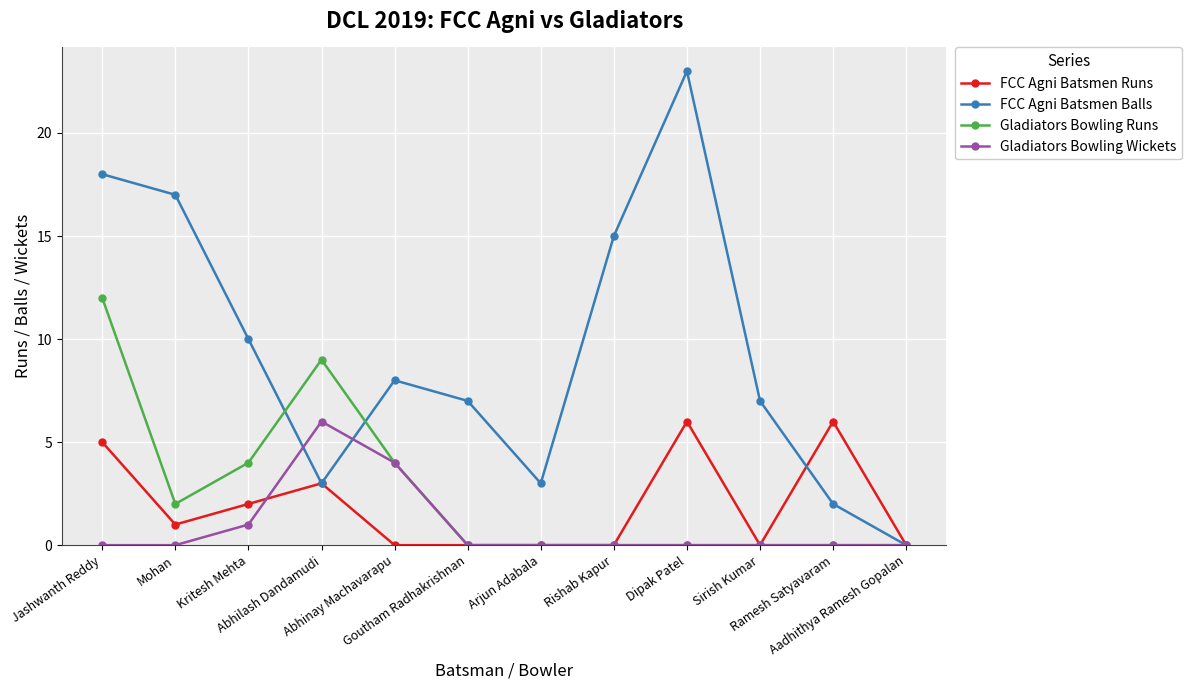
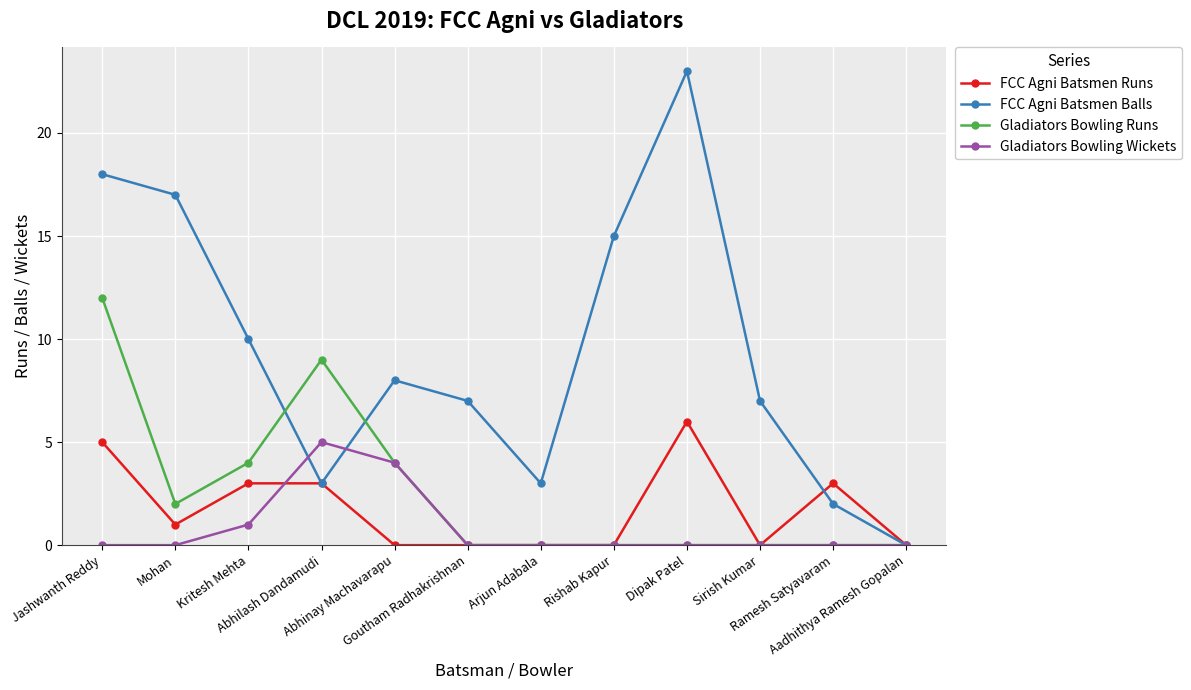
FCC Agni Batsmen Runs, Kritesh Mehta: 2 -> 3
Gladiators Bowling Wickets, Abhilash Dandamudi: 6 -> 5
FCC Agni Batsmen Runs, Ramesh Satyavaram: 6 -> 3
